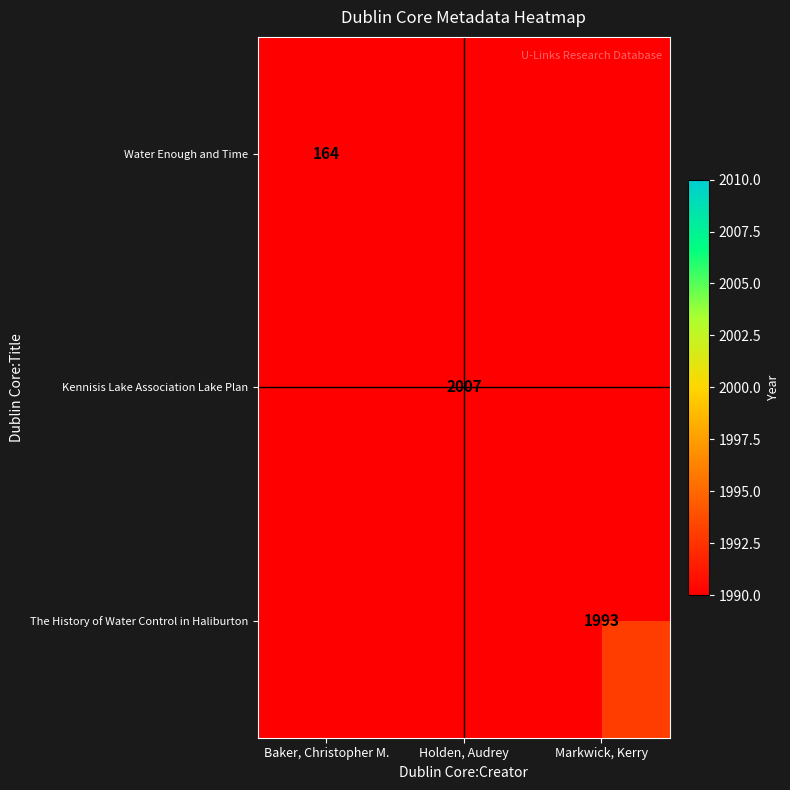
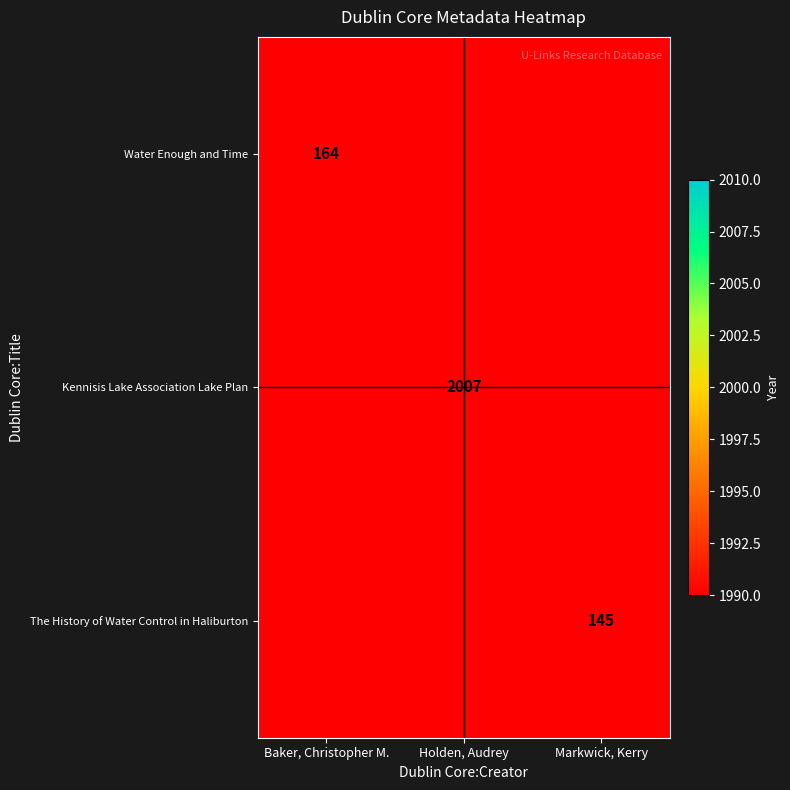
The History of Water Control in Haliburton, Markwick, Kerry: 1993 -> 145
